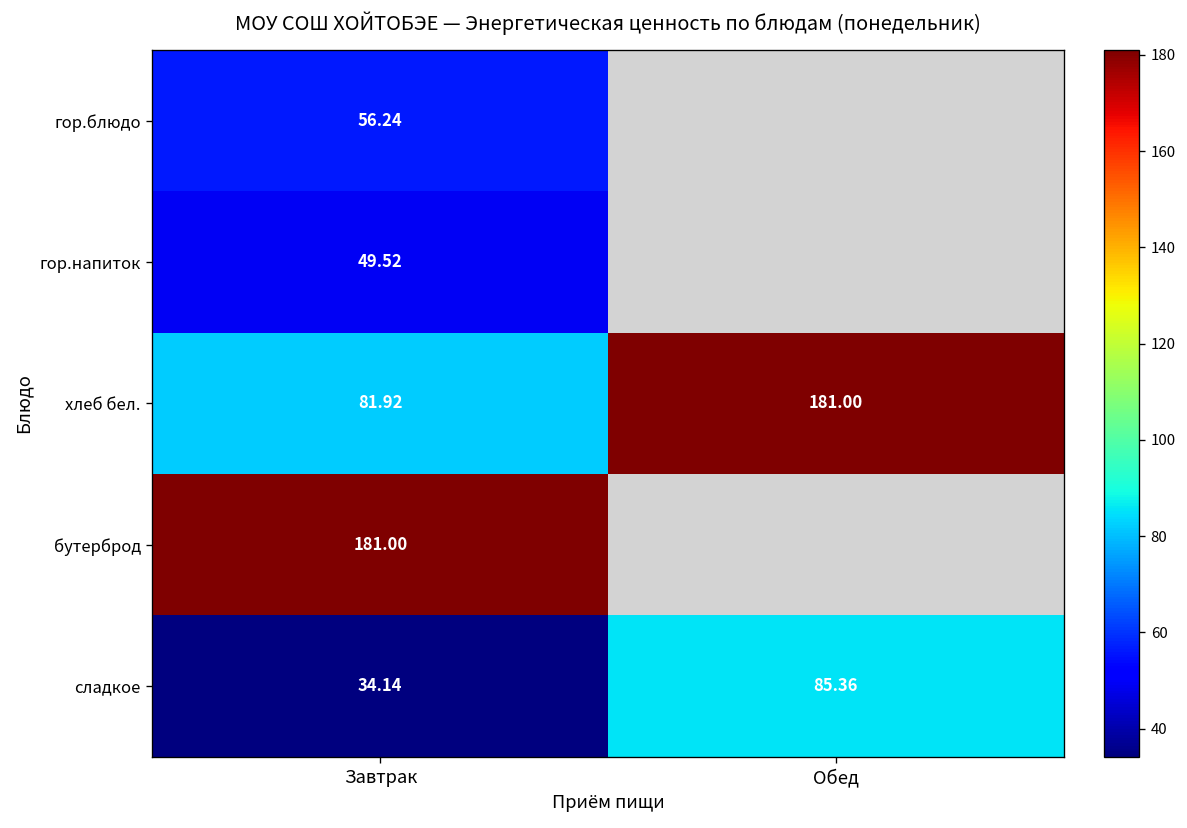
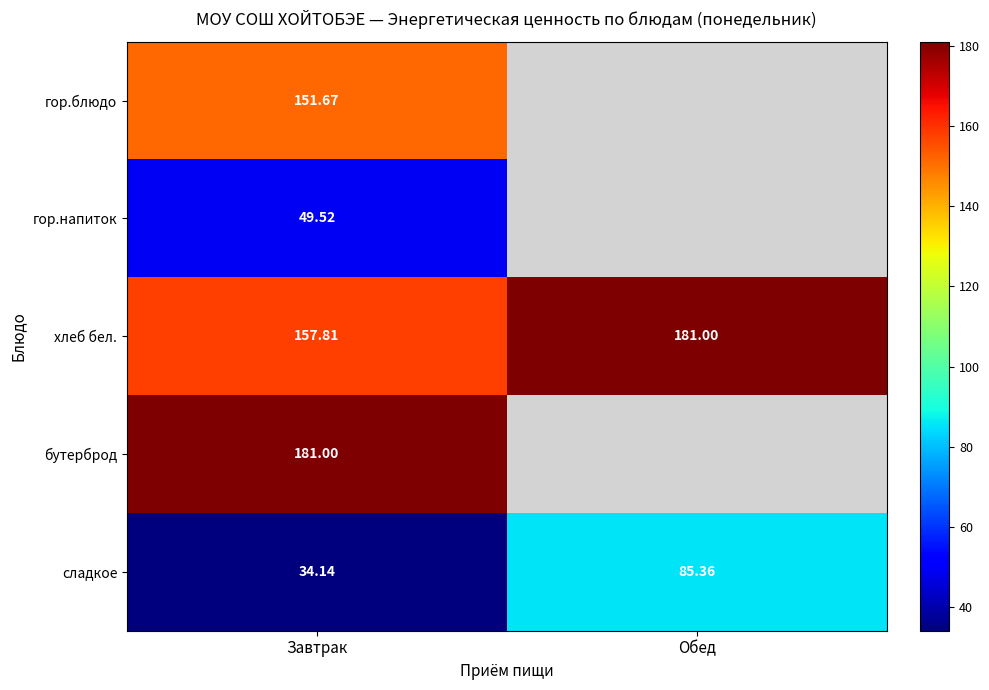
гор.блюдо, Завтрак: 56.24 -> 151.67
хлеб бел., Завтрак: 81.92 -> 157.81
